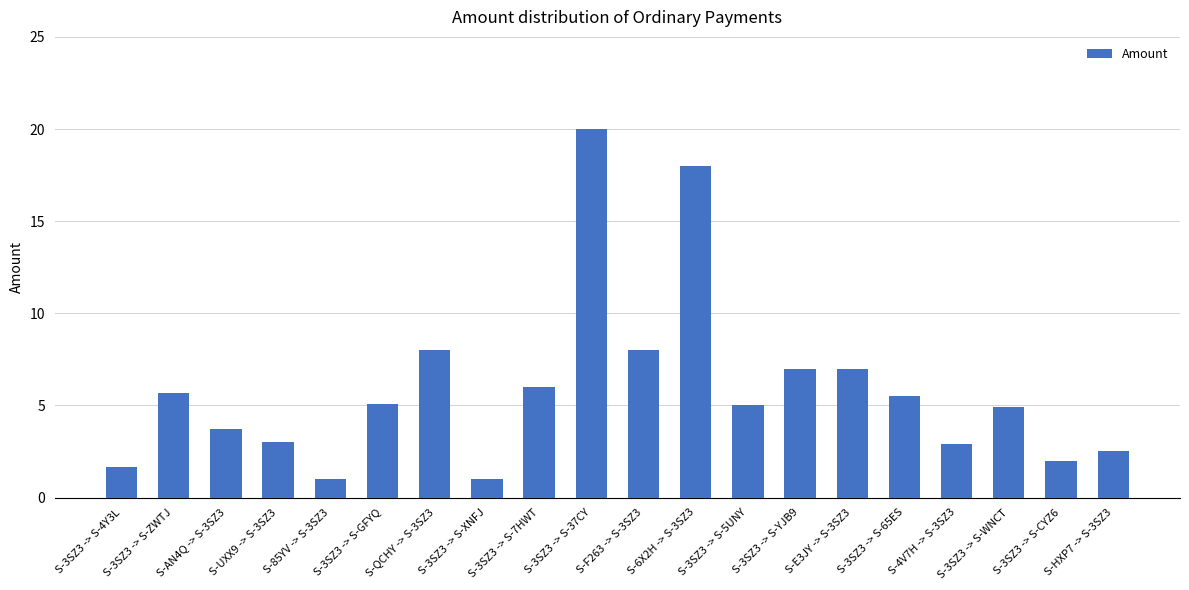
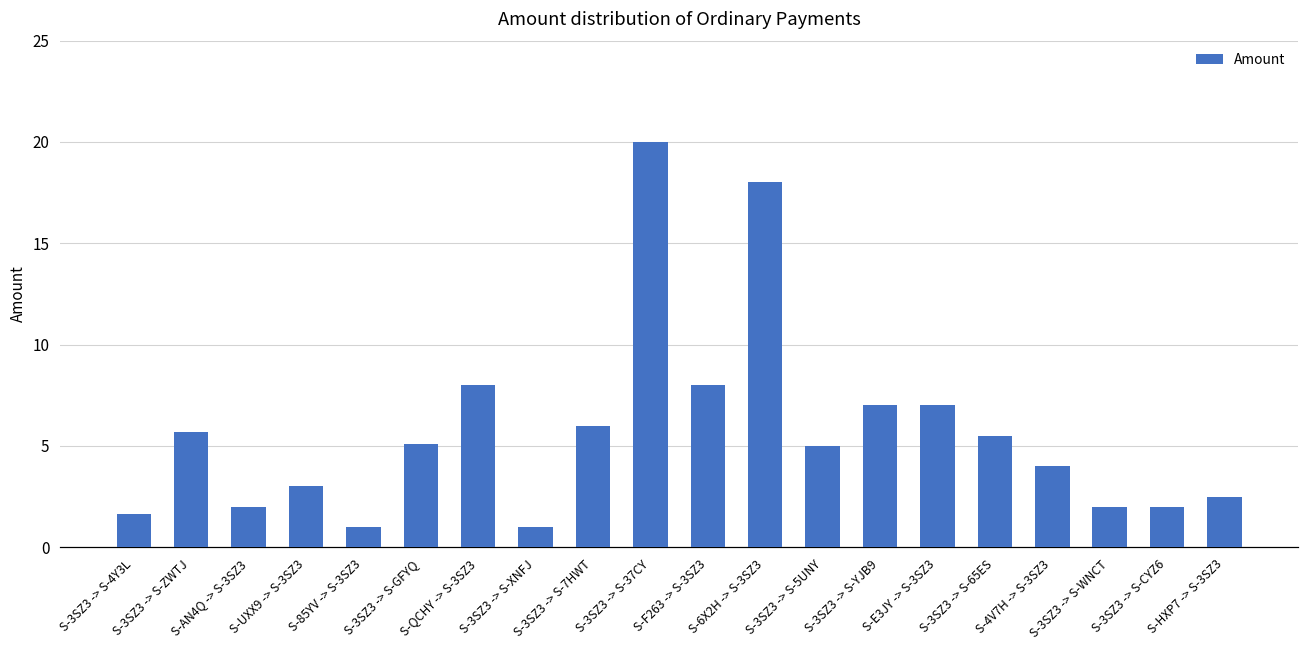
S-AN4Q -> S-3SZ3: 3.7 -> 2.0
S-4V7H -> S-3SZ3: 2.9 -> 4.0
S-3SZ3 -> S-WNCT: 4.9 -> 2.0
